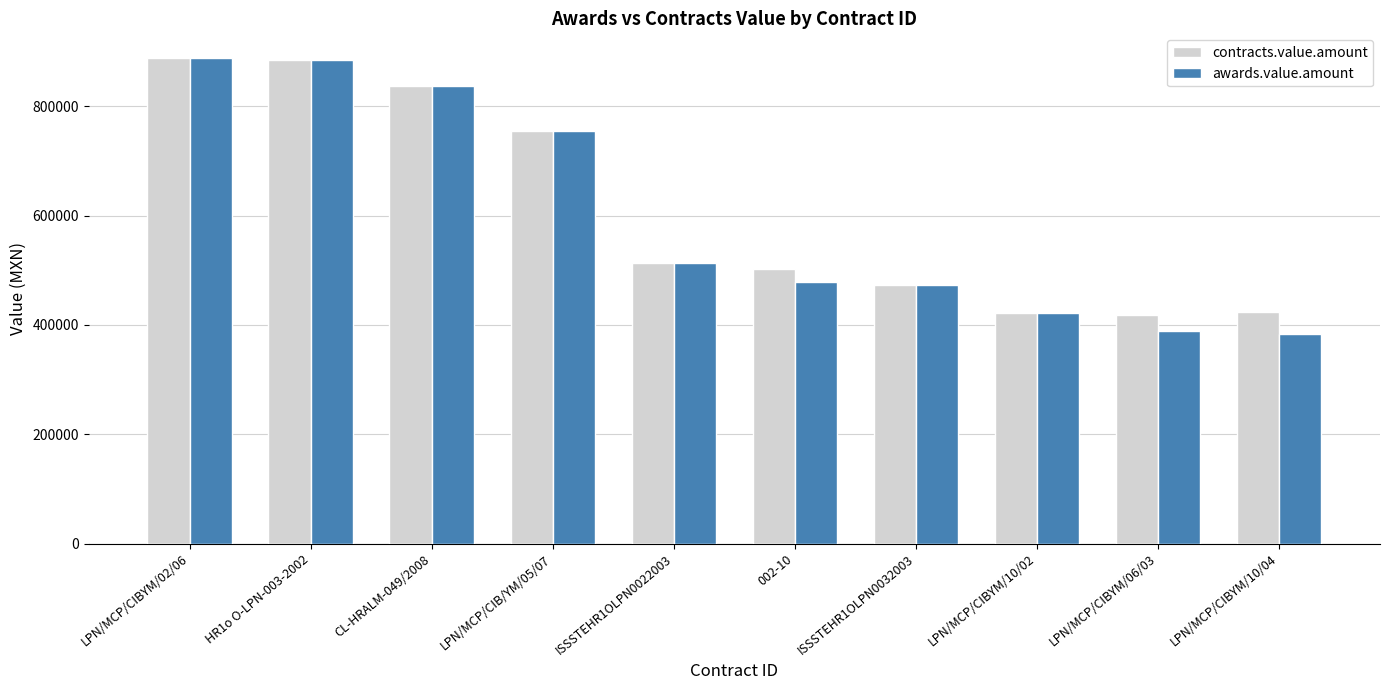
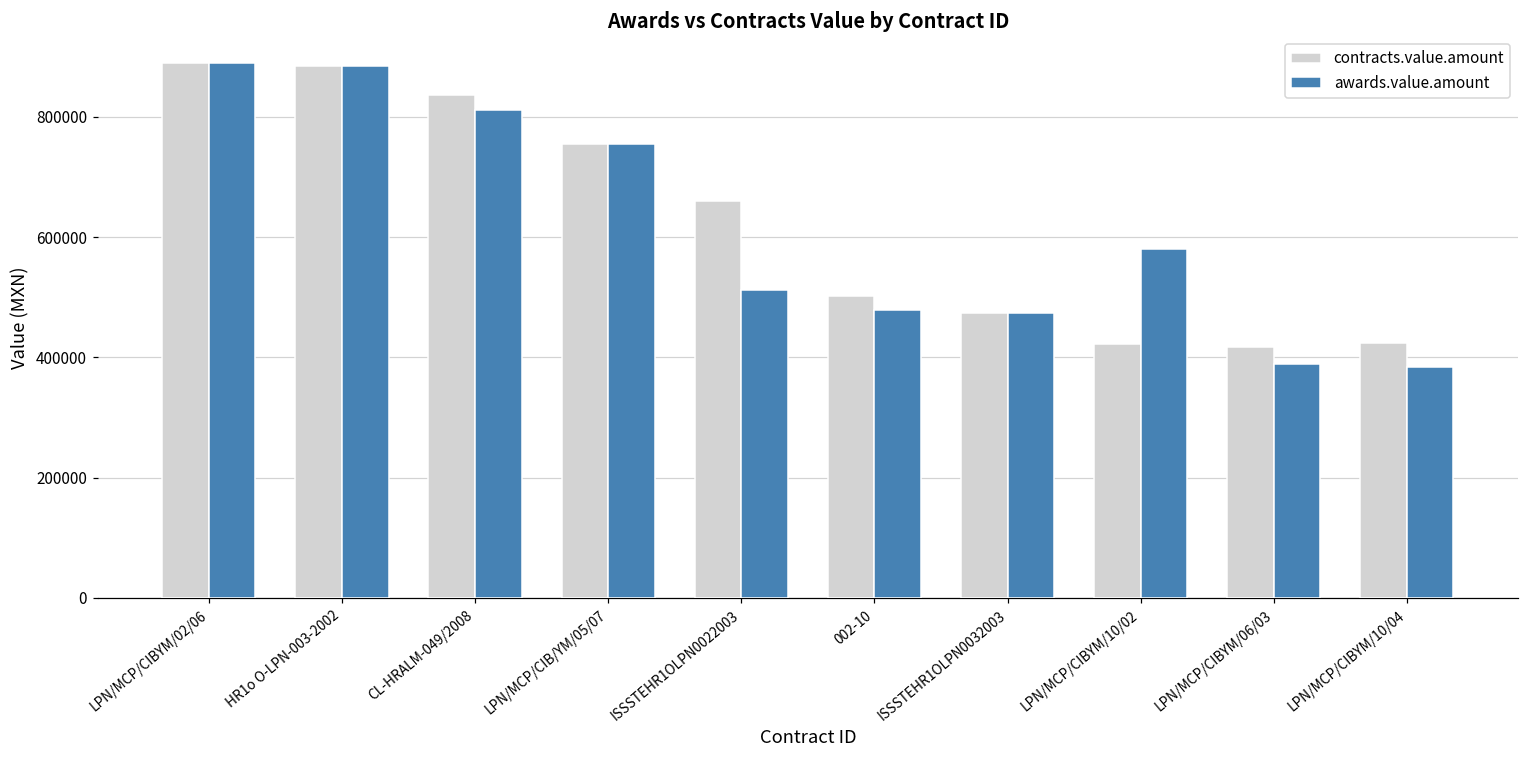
awards.value.amount, CL-HRALM-049/2008: 840000 -> 810000
contracts.value.amount, ISSSTEHR1OLPN0022003: 510000 -> 660000
awards.value.amount, LPN/MCP/CIBYM/10/02: 420000 -> 580000
